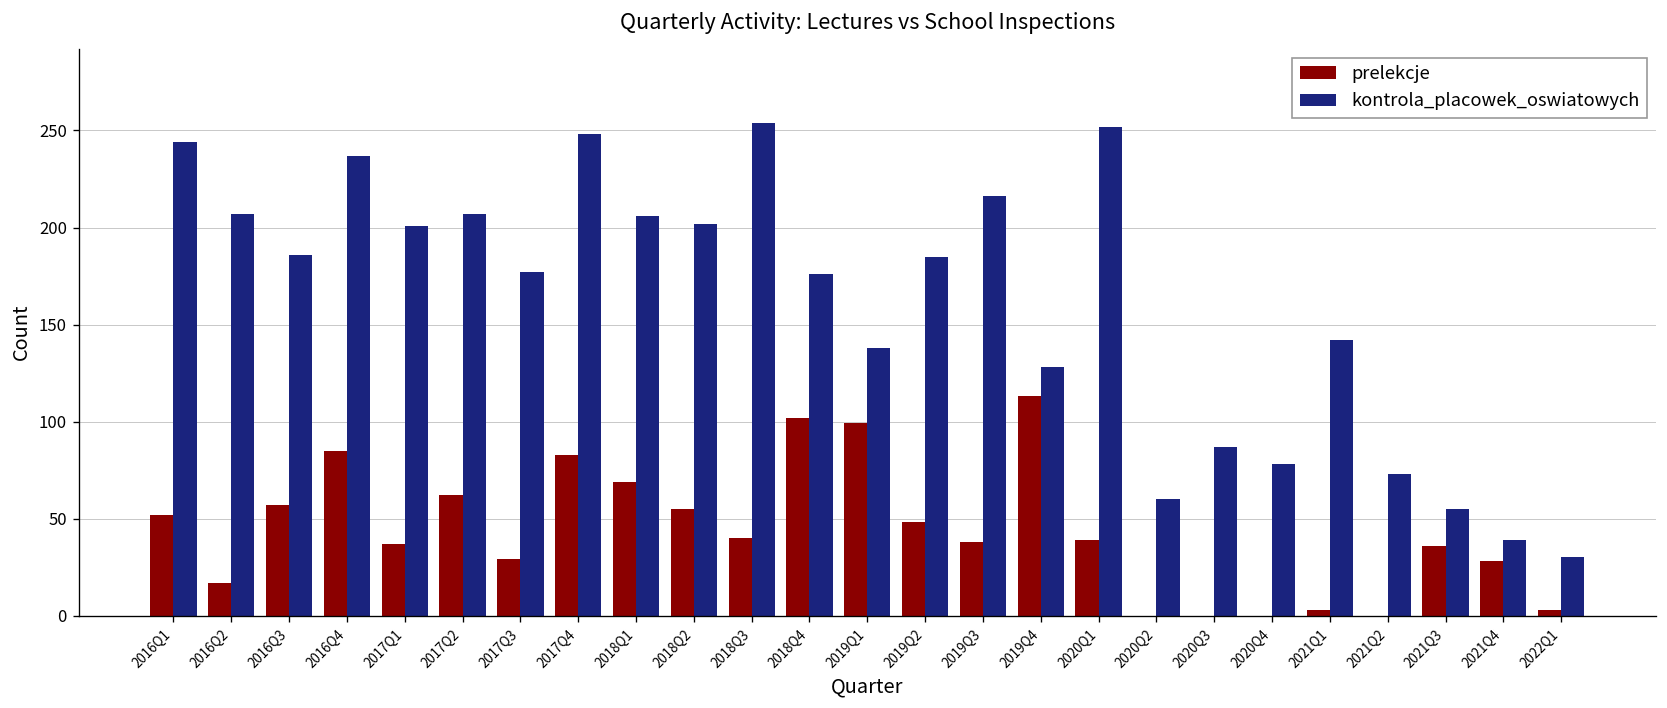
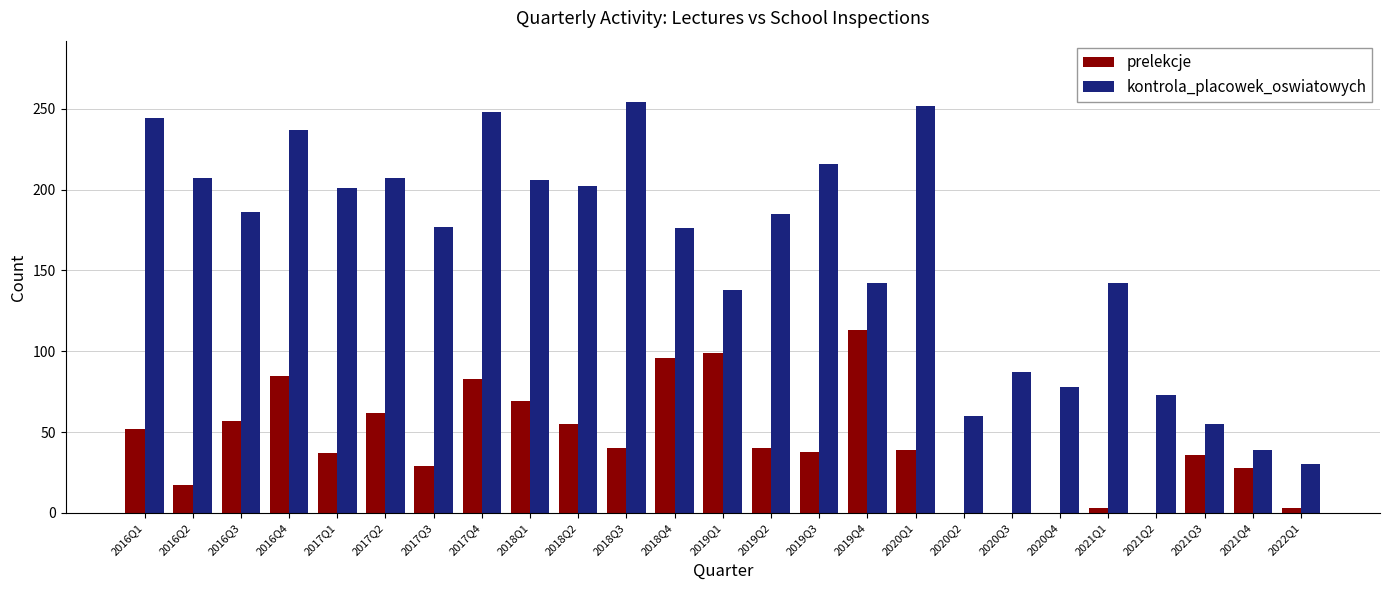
prelekcje, 2018Q4: 102 -> 96
prelekcje, 2019Q2: 48 -> 40
kontrola_placowek_oswiatowych, 2019Q4: 128 -> 142
